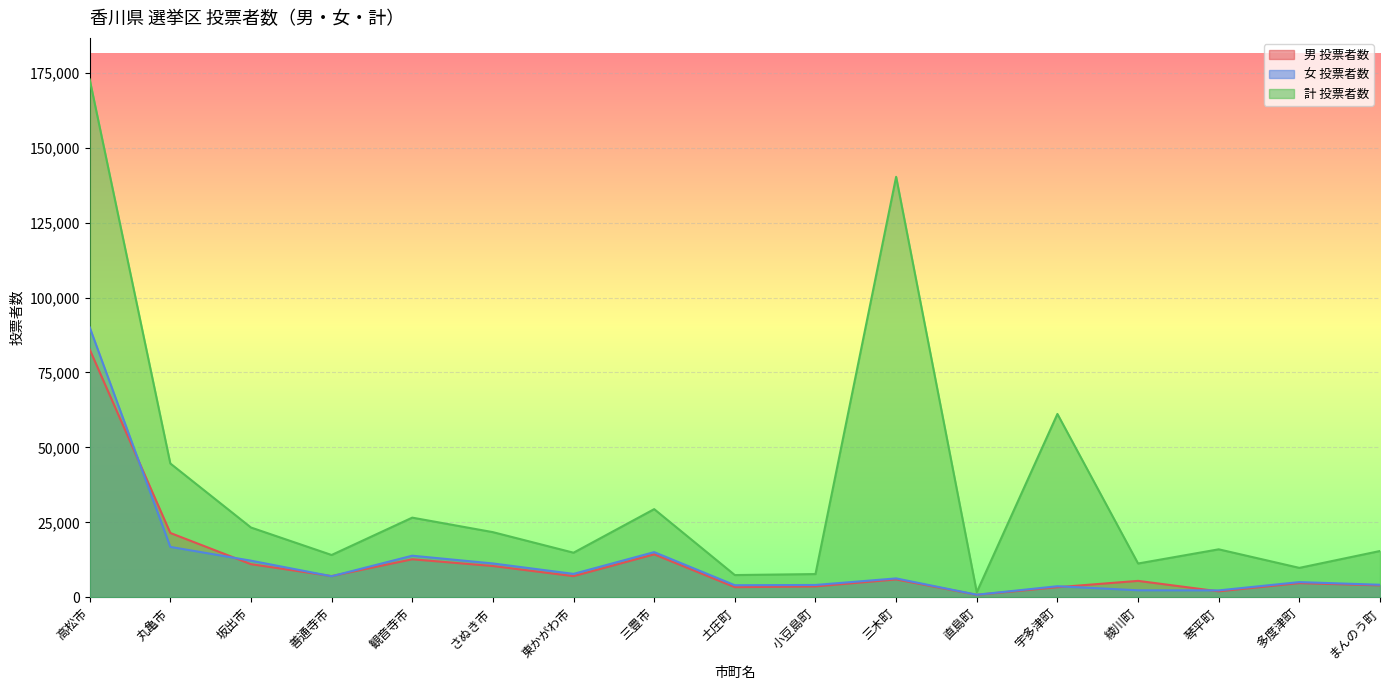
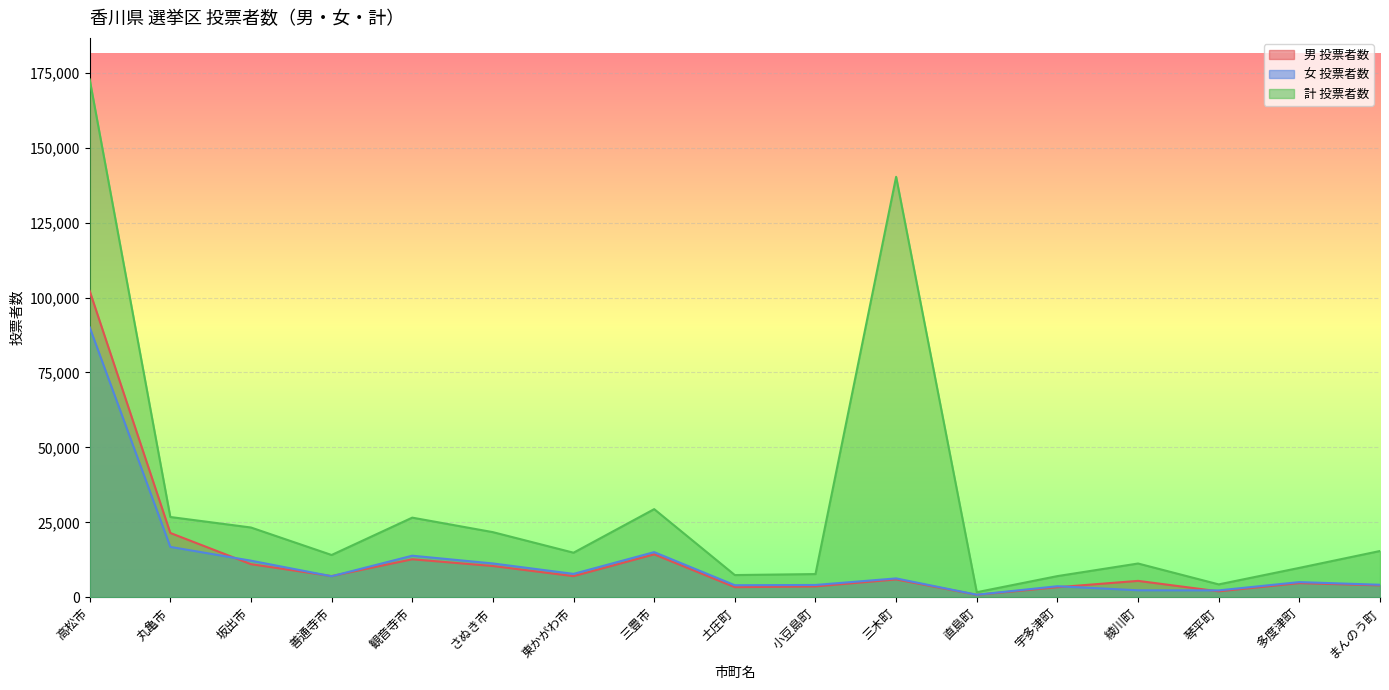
男 投票者数, 高松市: 83,000 -> 102,000
計 投票者数, 丸亀市: 45,000 -> 27,000
計 投票者数, 宇多津町: 61,000 -> 7,000
計 投票者数, 琴平町: 16,000 -> 4,000
